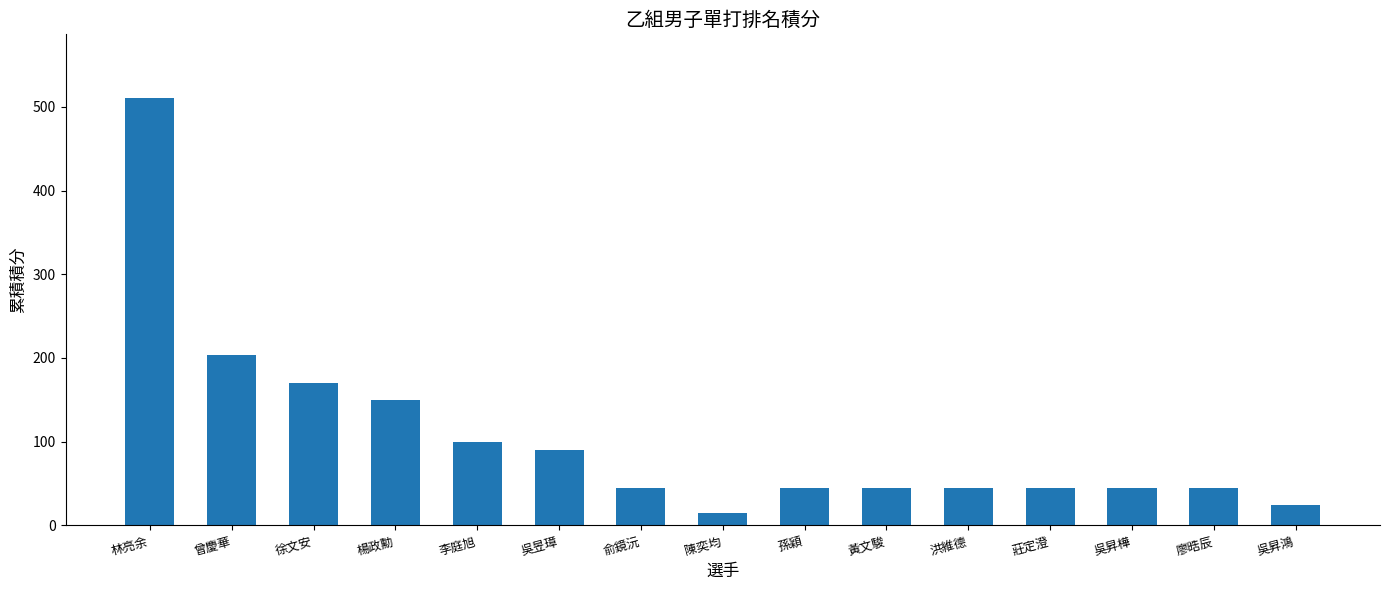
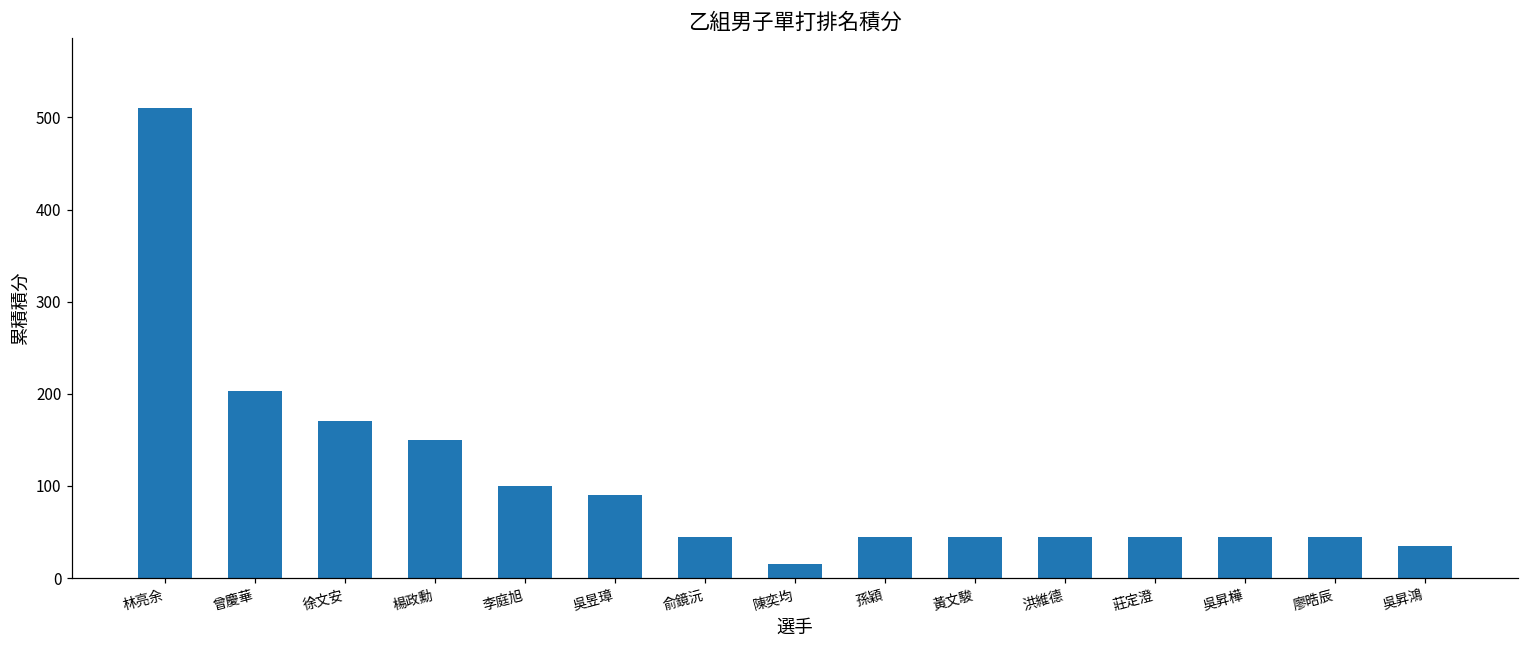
吳昇鴻: 30 -> 40
